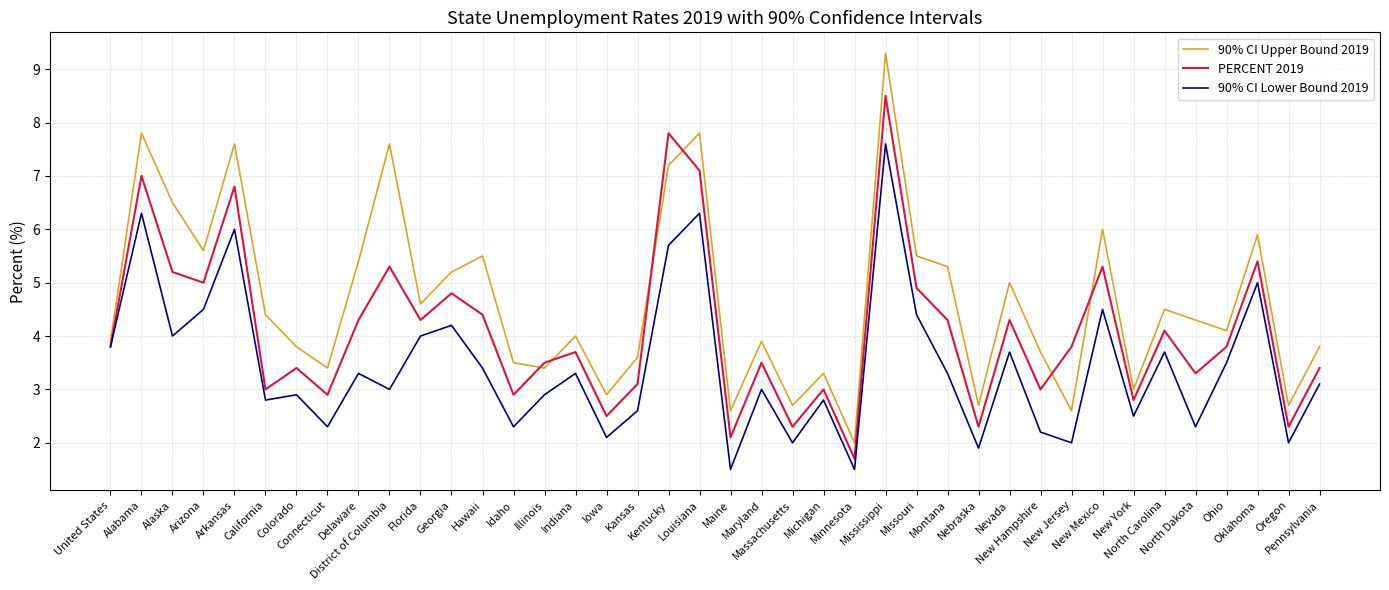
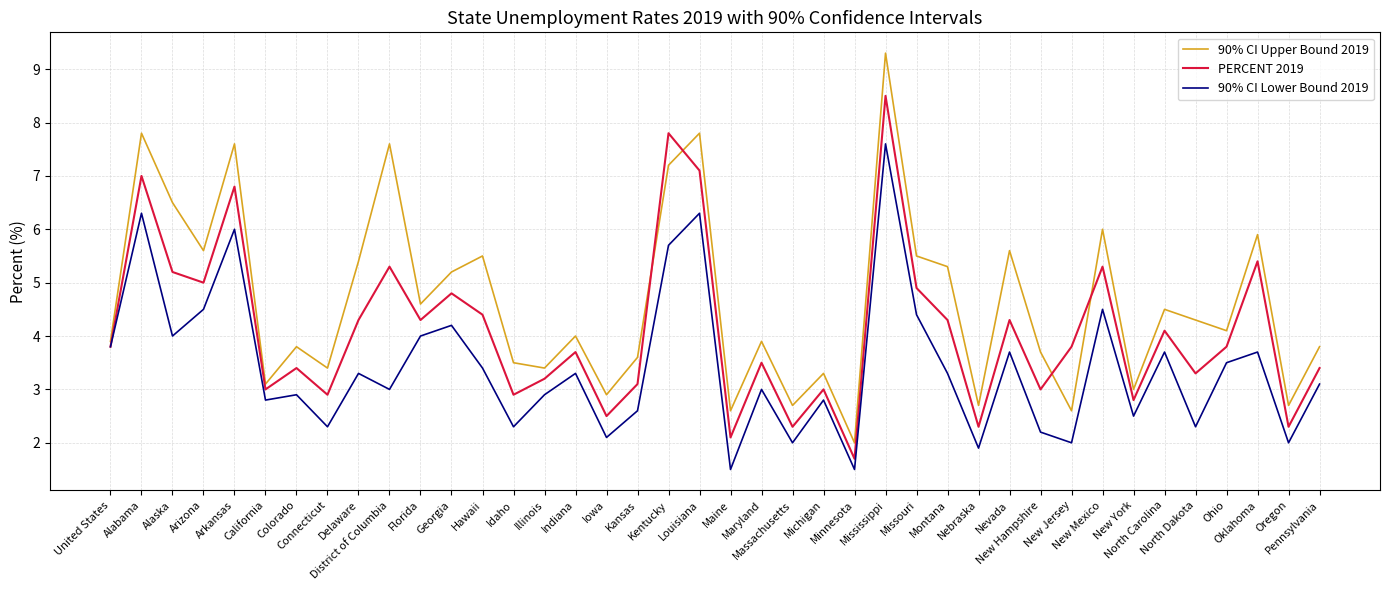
90% CI Upper Bound 2019, California: 4.4 -> 3.1
PERCENT 2019, Illinois: 3.5 -> 3.2
90% CI Upper Bound 2019, Nevada: 5.0 -> 5.6
90% CI Lower Bound 2019, Oklahoma: 5.0 -> 3.7
